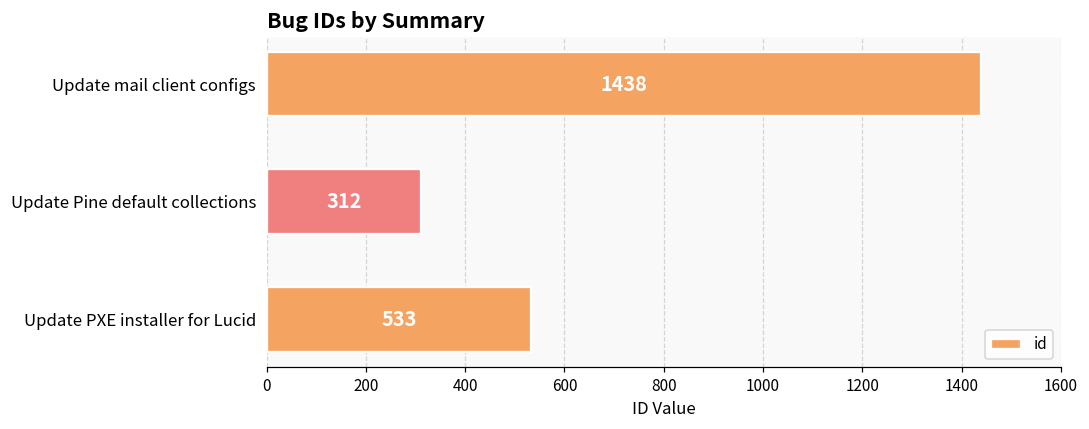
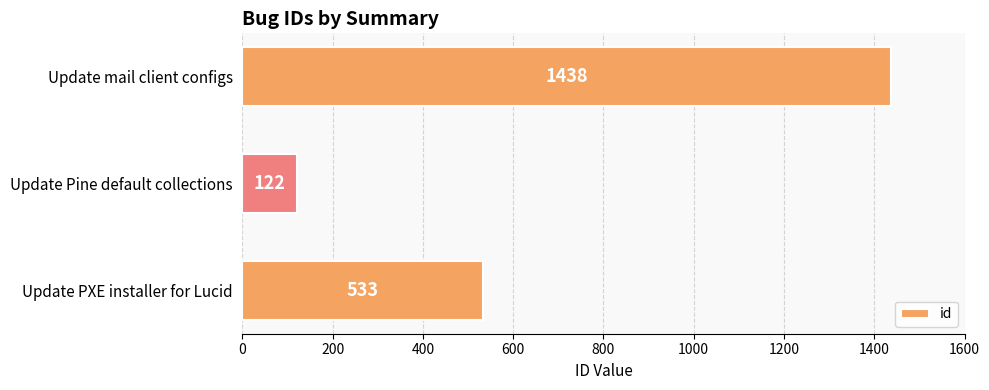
Update Pine default collections: 312 -> 122
